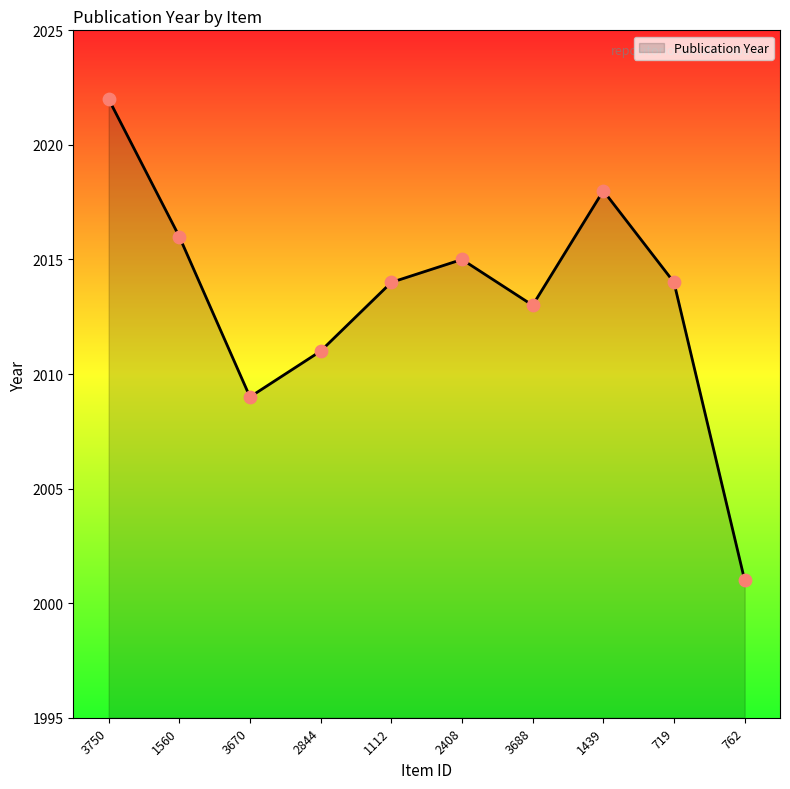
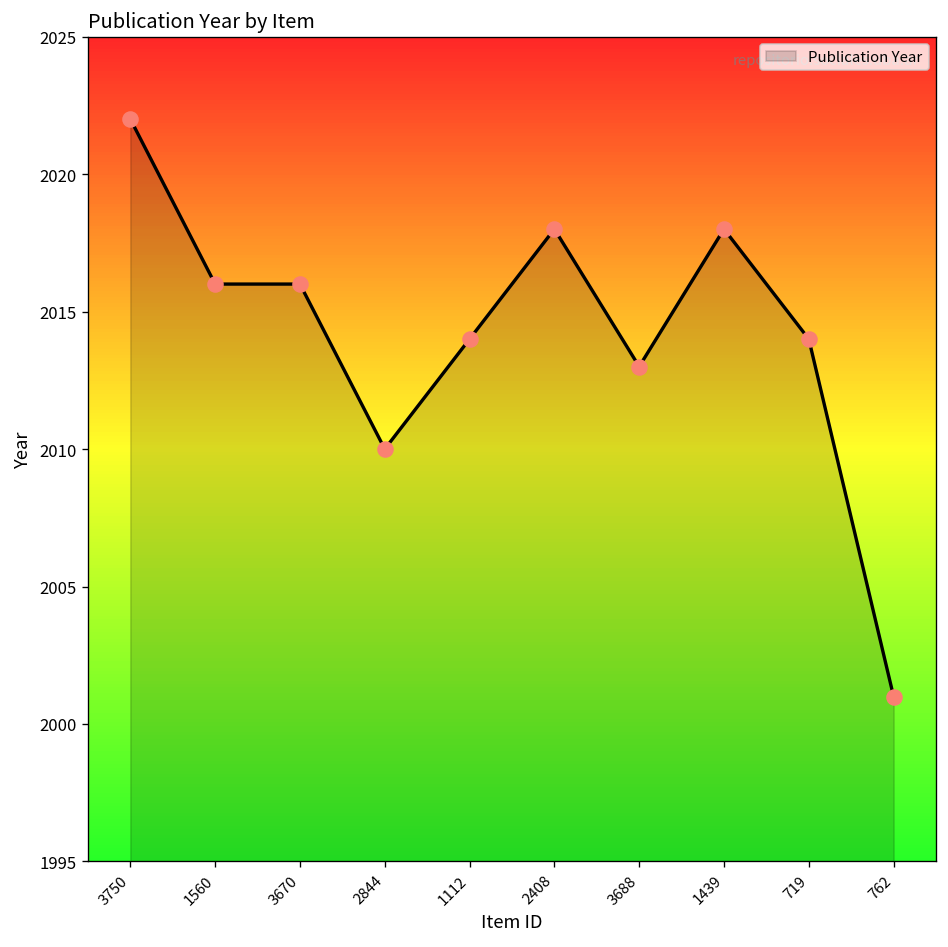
3670: 2009 -> 2016
2844: 2011 -> 2010
2408: 2015 -> 2018
